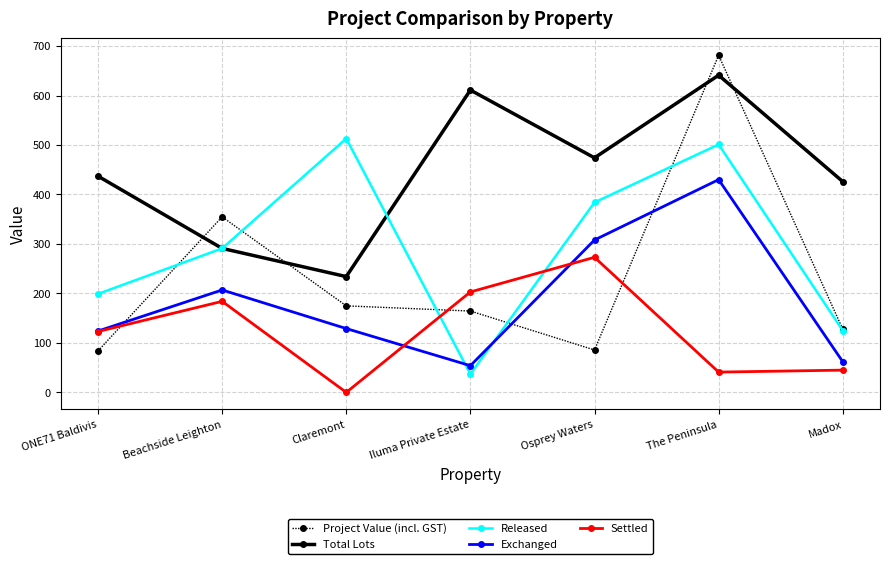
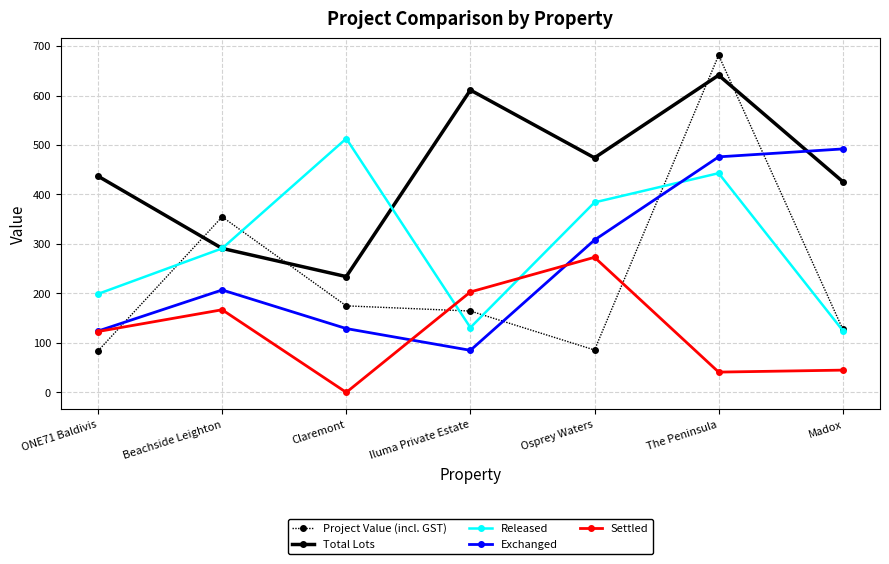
Settled, Beachside Leighton: 180 -> 170
Released, Iluma Private Estate: 40 -> 130
Exchanged, Iluma Private Estate: 50 -> 90
Released, The Peninsula: 500 -> 440
Exchanged, The Peninsula: 430 -> 480
Exchanged, Madox: 60 -> 490
